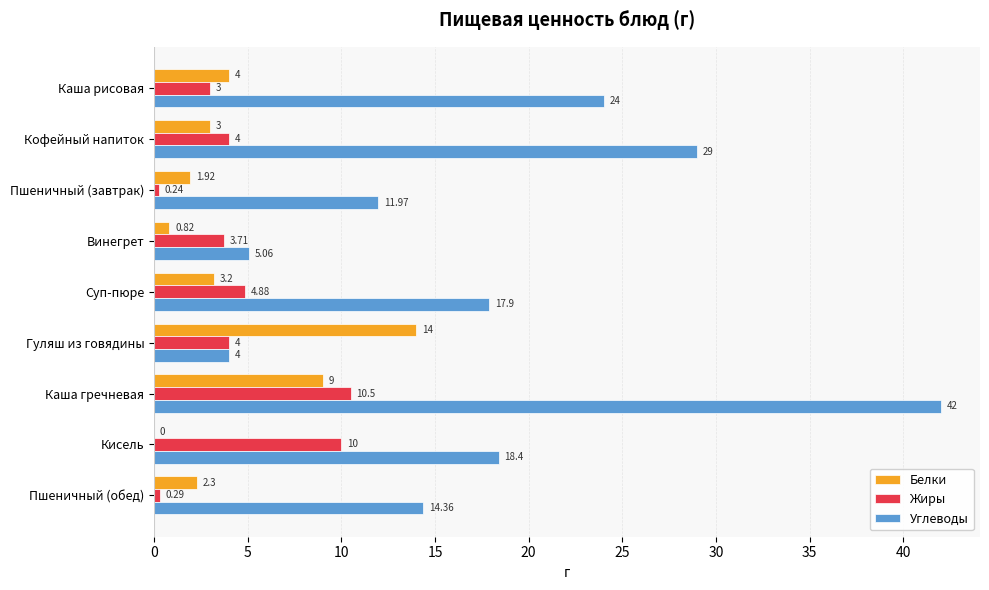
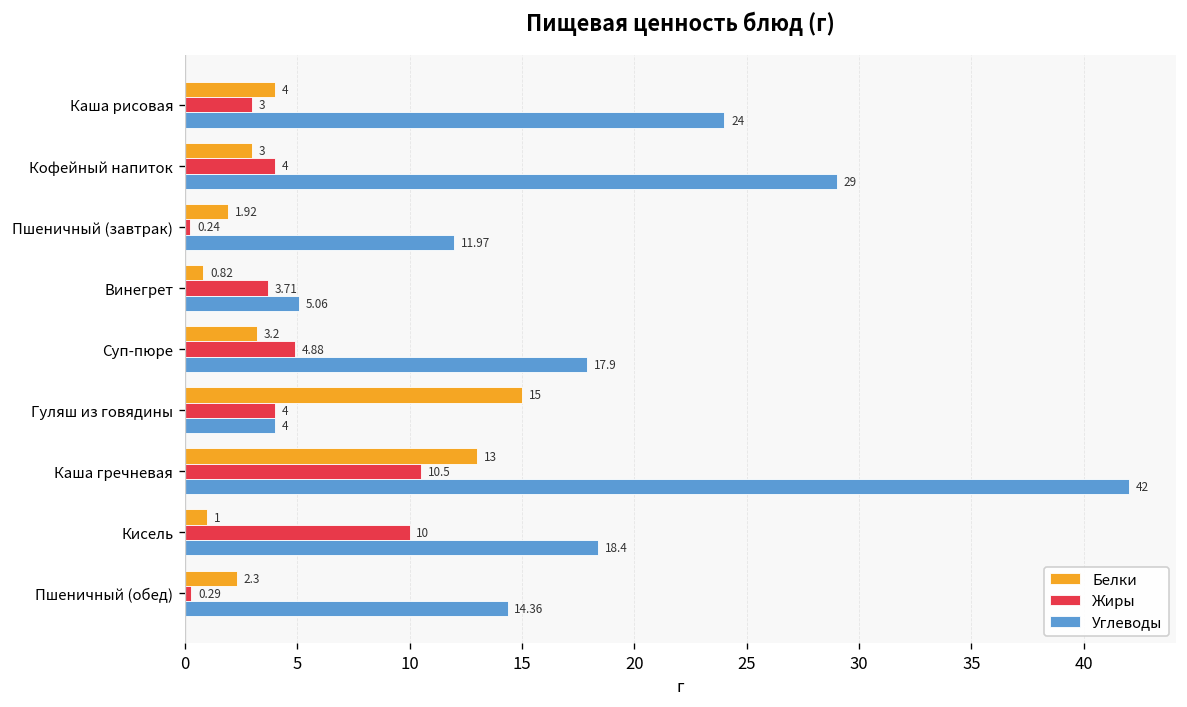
Белки, Гуляш из говядины: 14 -> 15
Белки, Каша гречневая: 9 -> 13
Белки, Кисель: 0 -> 1
